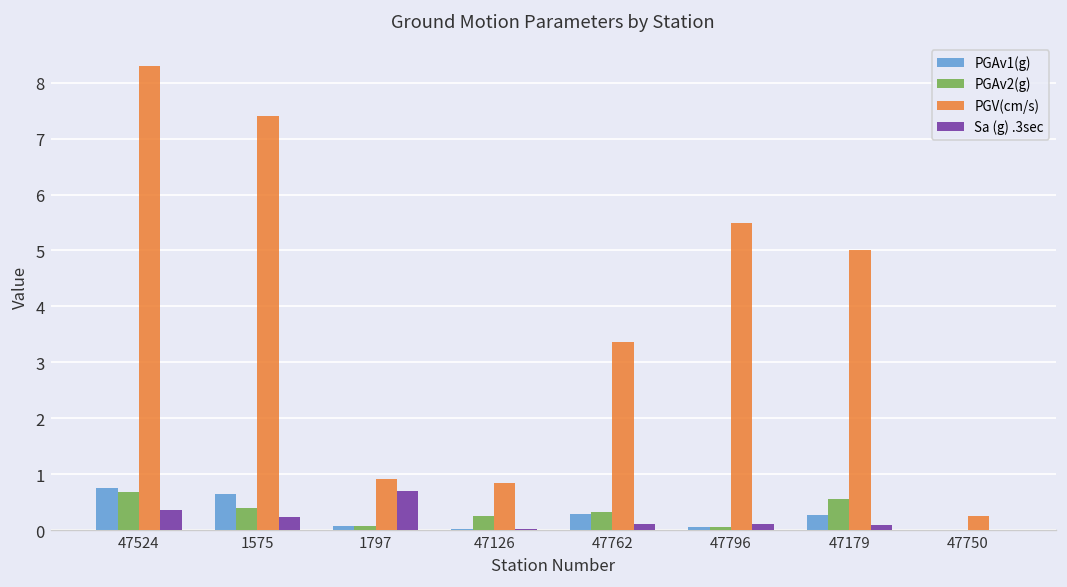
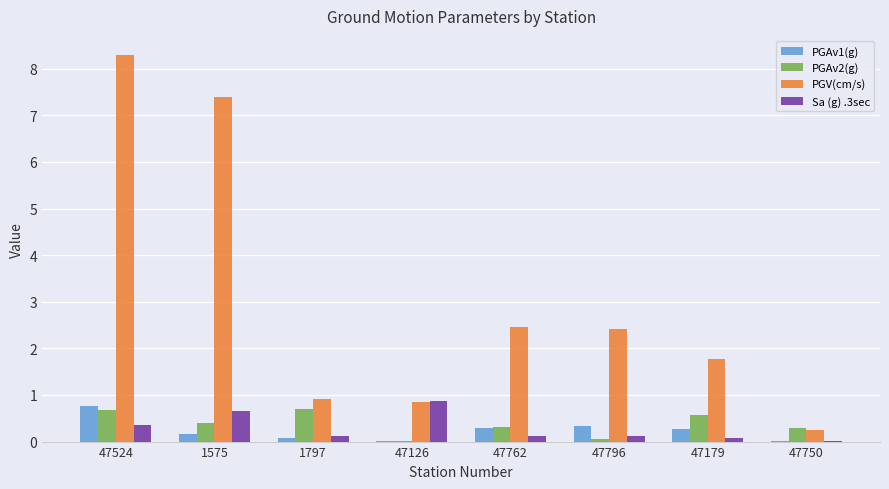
PGAv1(g), 1575: 0.7 -> 0.2
Sa (g) .3sec, 1575: 0.2 -> 0.7
PGAv2(g), 1797: 0.1 -> 0.7
Sa (g) .3sec, 1797: 0.7 -> 0.1
PGAv2(g), 47126: 0.2 -> 0.0
Sa (g) .3sec, 47126: 0.0 -> 0.9
PGV(cm/s), 47762: 3.4 -> 2.5
PGAv1(g), 47796: 0.1 -> 0.3
PGV(cm/s), 47796: 5.5 -> 2.4
PGV(cm/s), 47179: 5.0 -> 1.8
PGAv2(g), 47750: 0.0 -> 0.3
